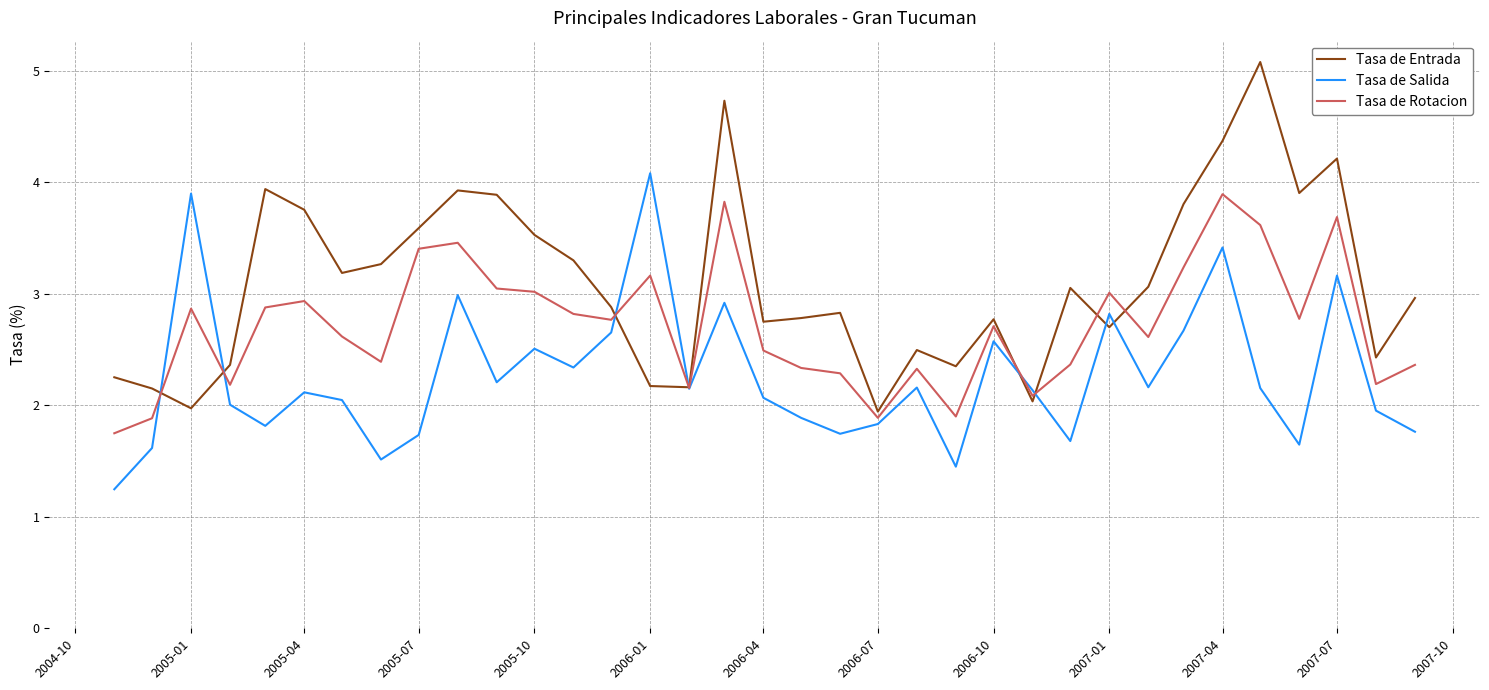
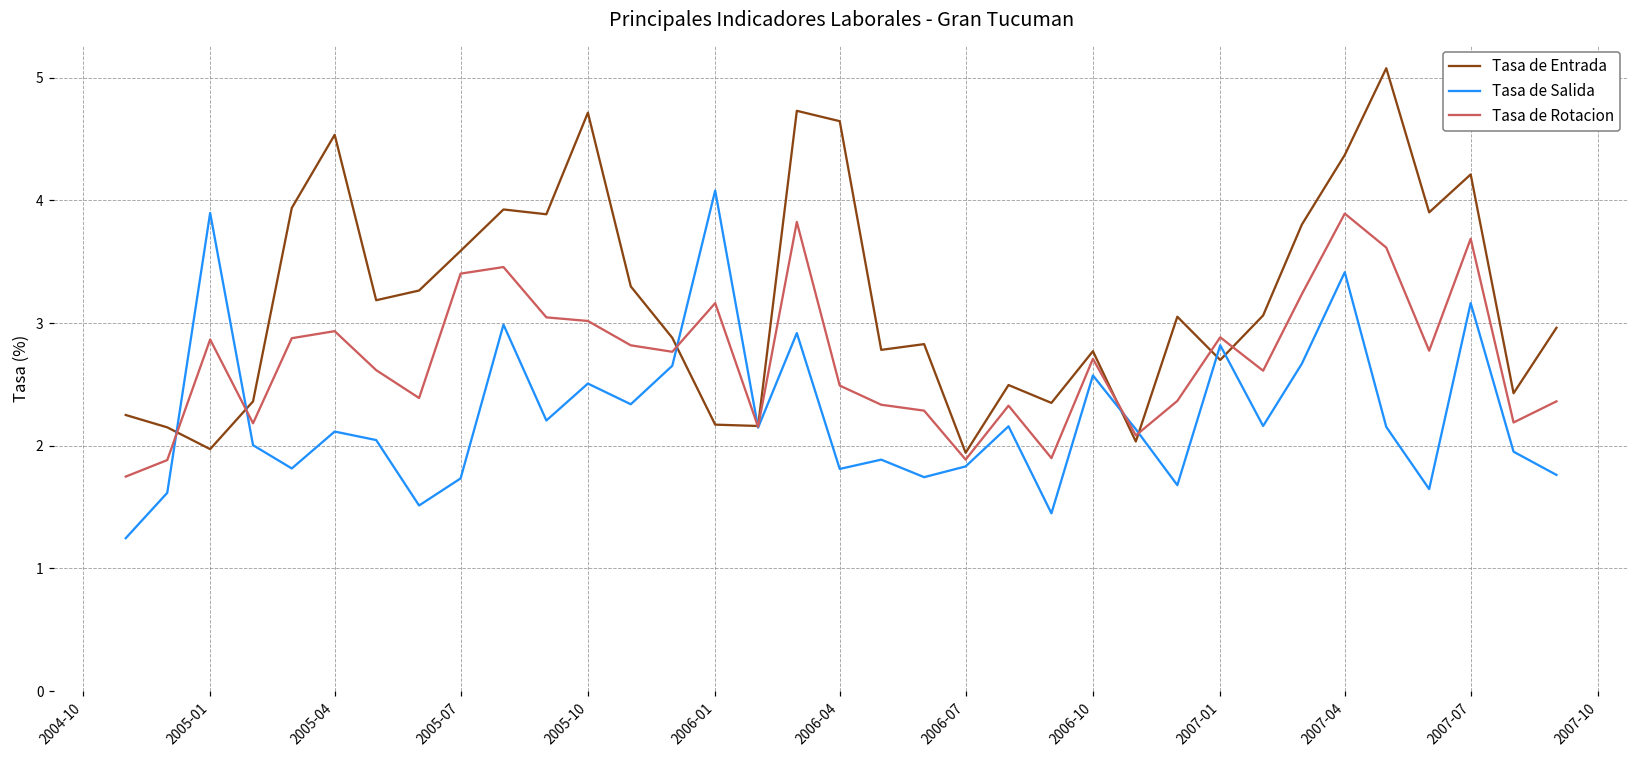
Tasa de Entrada, 2005-04: 3.75 -> 4.53
Tasa de Entrada, 2005-10: 3.53 -> 4.71
Tasa de Entrada, 2006-04: 2.75 -> 4.64
Tasa de Salida, 2006-04: 2.07 -> 1.81
Tasa de Rotacion, 2007-01: 3.01 -> 2.88
